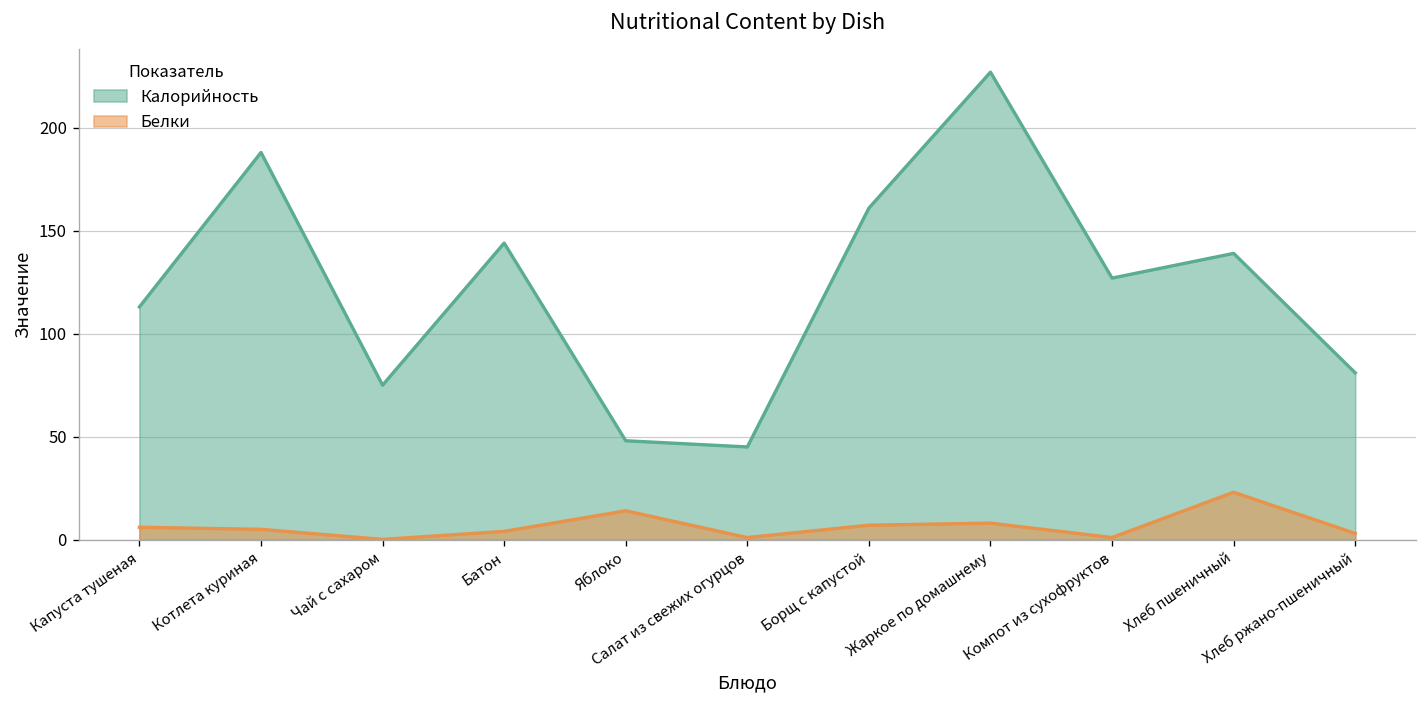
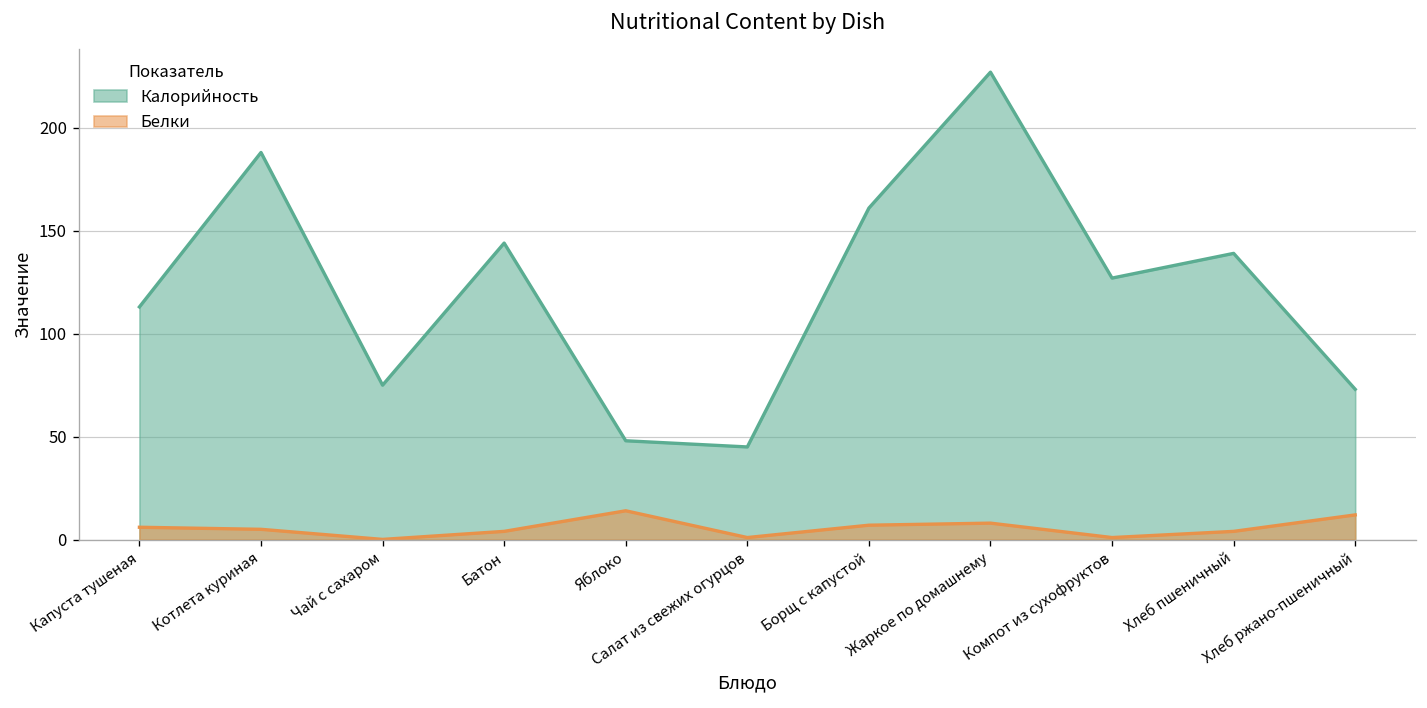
Белки, Хлеб пшеничный: 23 -> 4
Калорийность, Хлеб ржано-пшеничный: 81 -> 73
Белки, Хлеб ржано-пшеничный: 3 -> 12
